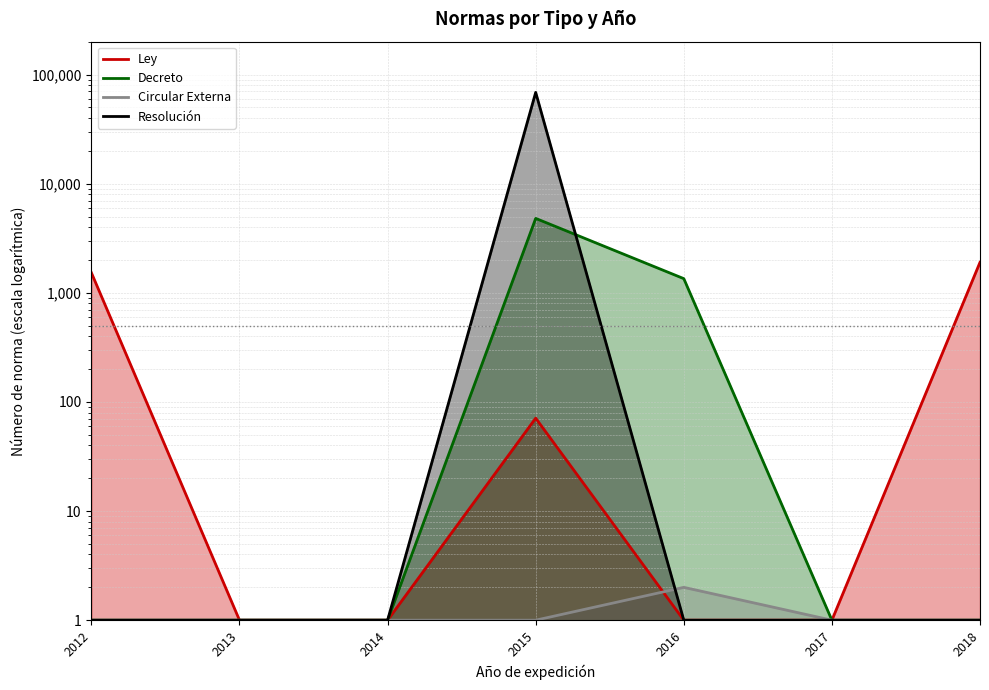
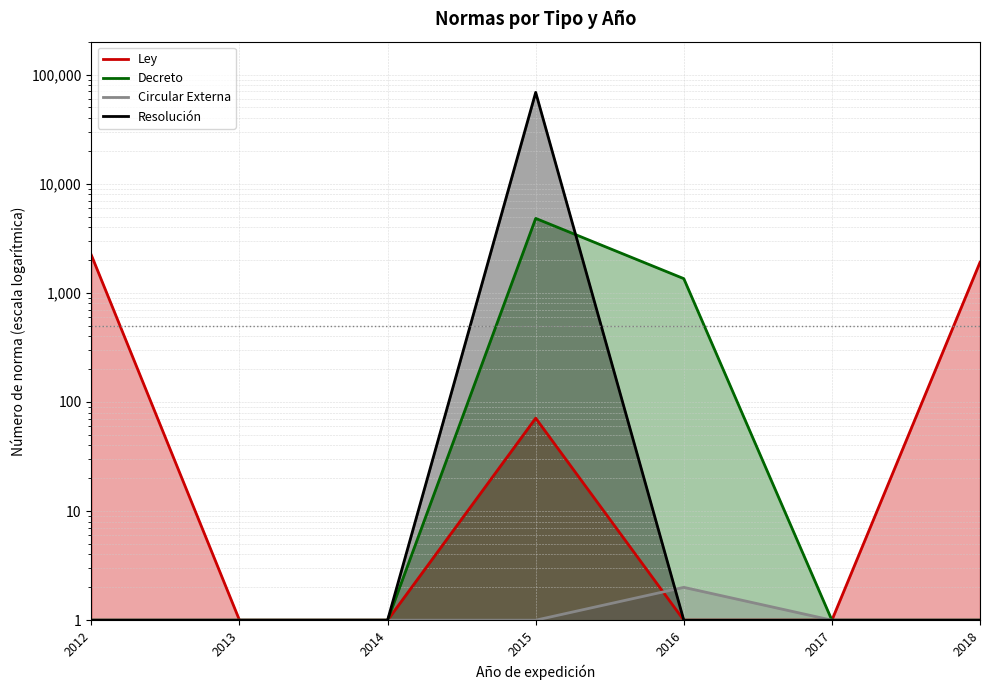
Ley, 2012: 1,500 -> 2,200
